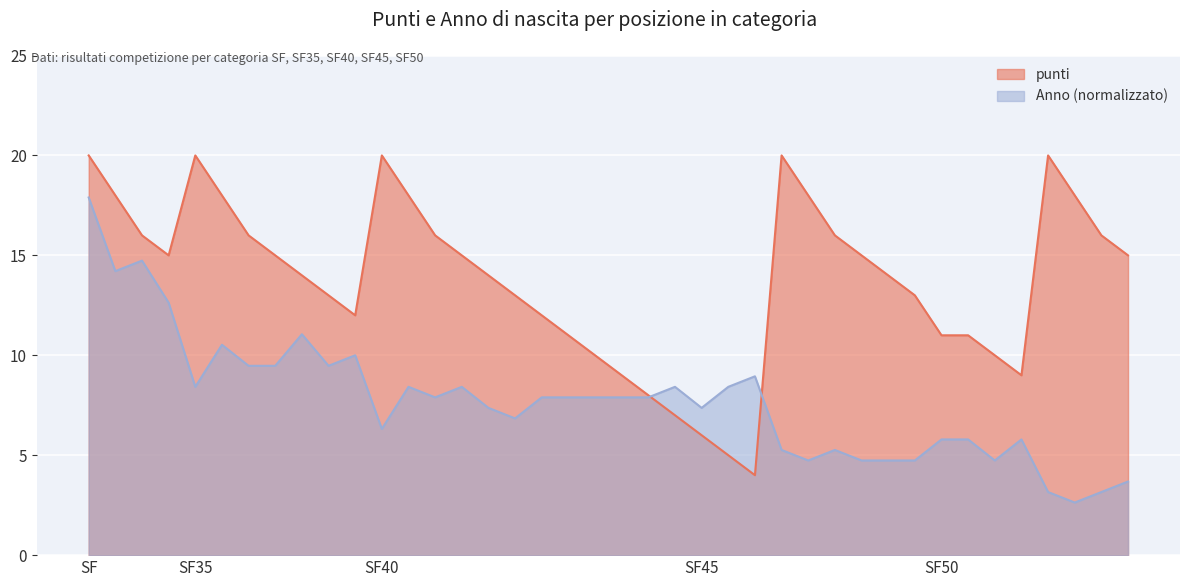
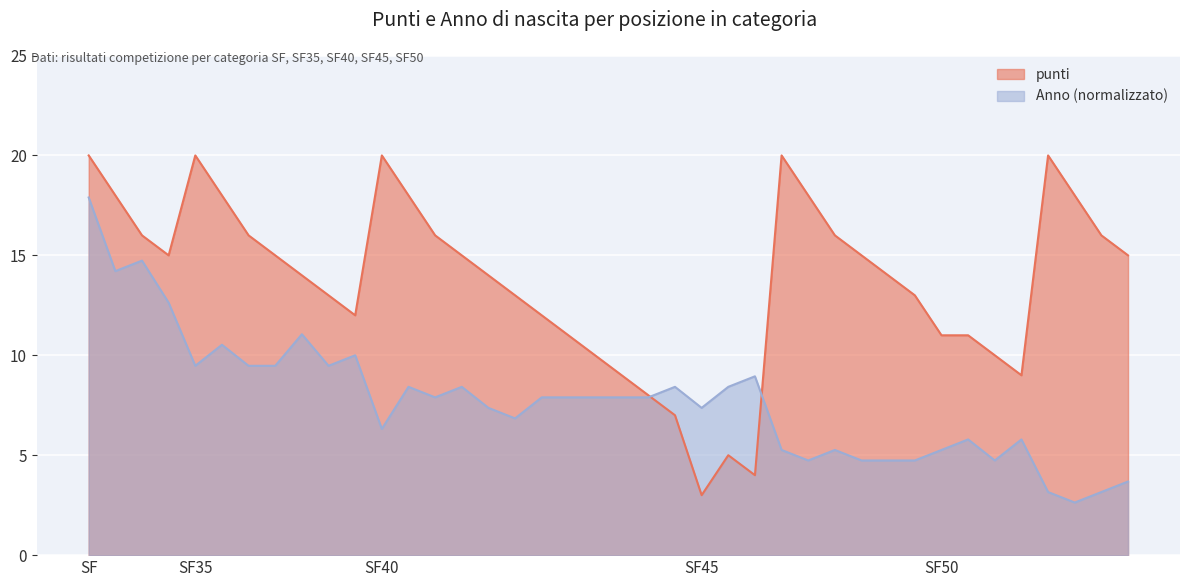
Anno (normalizzato), SF35: 8.4 -> 9.5
punti, SF45: 6 -> 3
Anno (normalizzato), SF50: 5.8 -> 5.3
